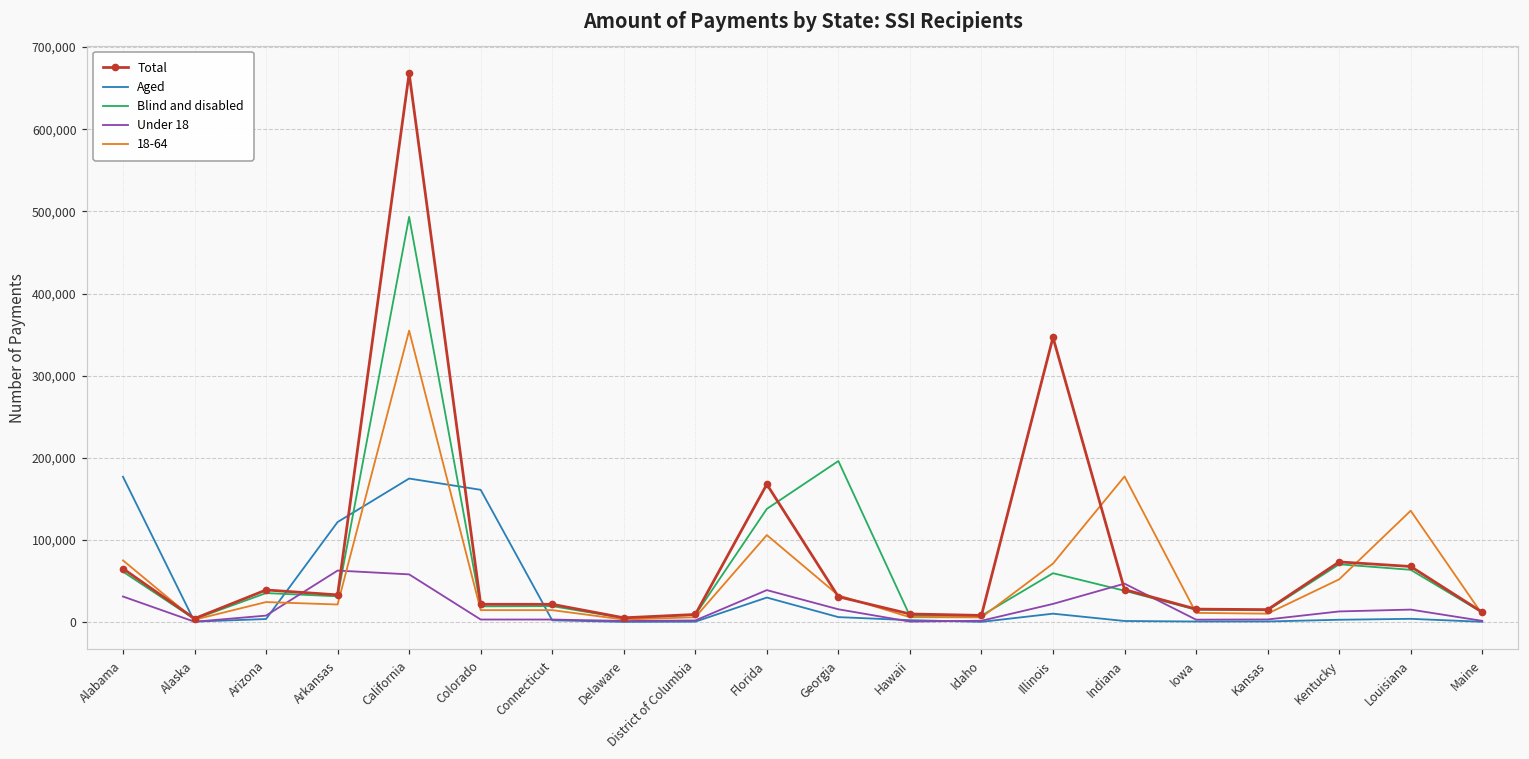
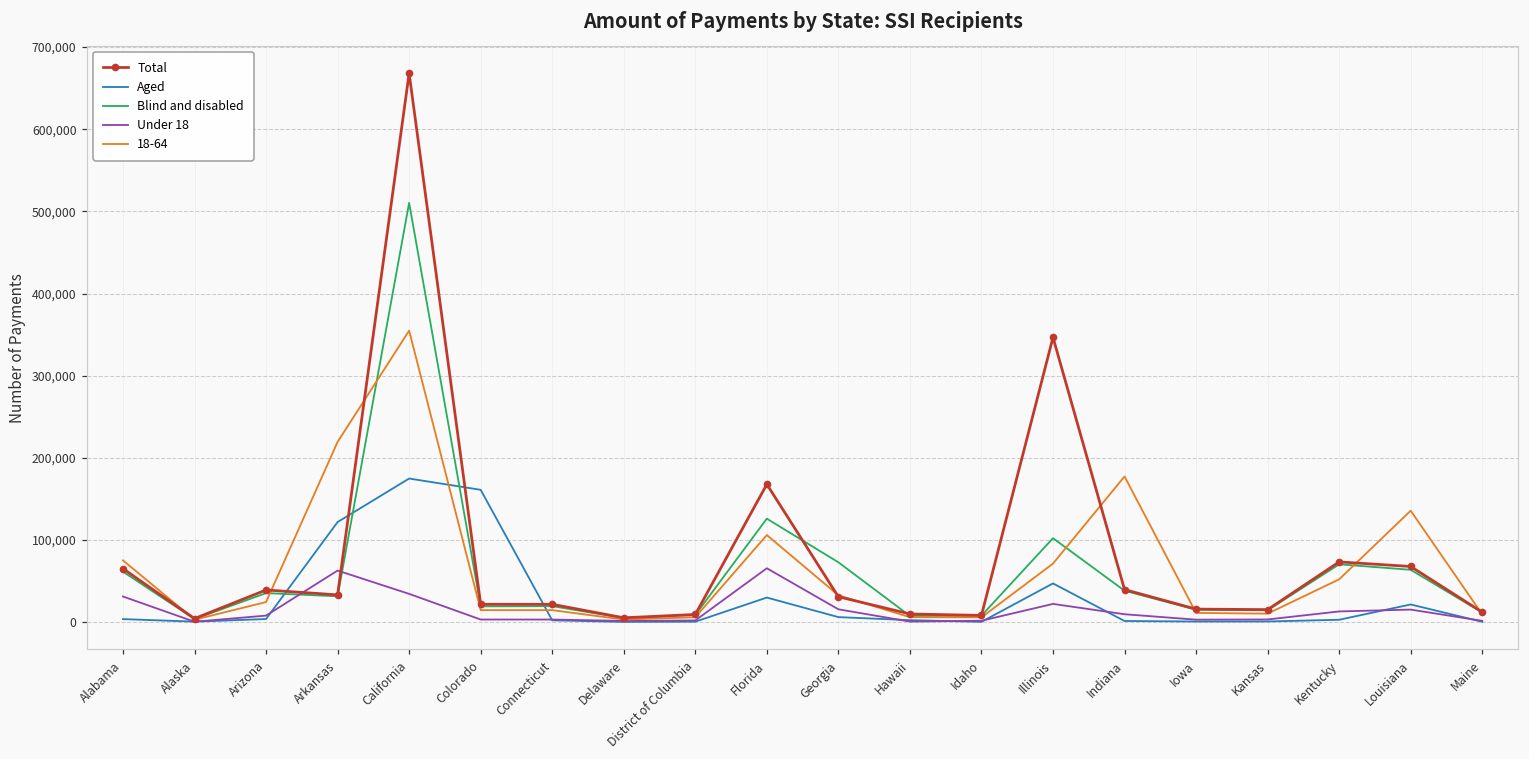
Aged, Alabama: 180,000 -> 0
18-64, Arkansas: 20,000 -> 220,000
Blind and disabled, California: 490,000 -> 510,000
Under 18, California: 60,000 -> 30,000
Blind and disabled, Florida: 140,000 -> 130,000
Under 18, Florida: 40,000 -> 70,000
Blind and disabled, Georgia: 200,000 -> 70,000
Aged, Illinois: 10,000 -> 50,000
Blind and disabled, Illinois: 60,000 -> 100,000
Under 18, Indiana: 50,000 -> 10,000
Aged, Louisiana: 0 -> 20,000
